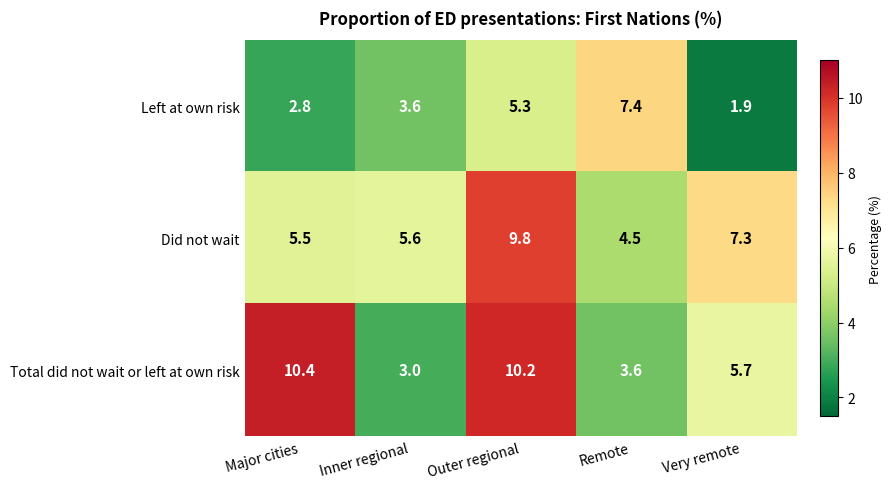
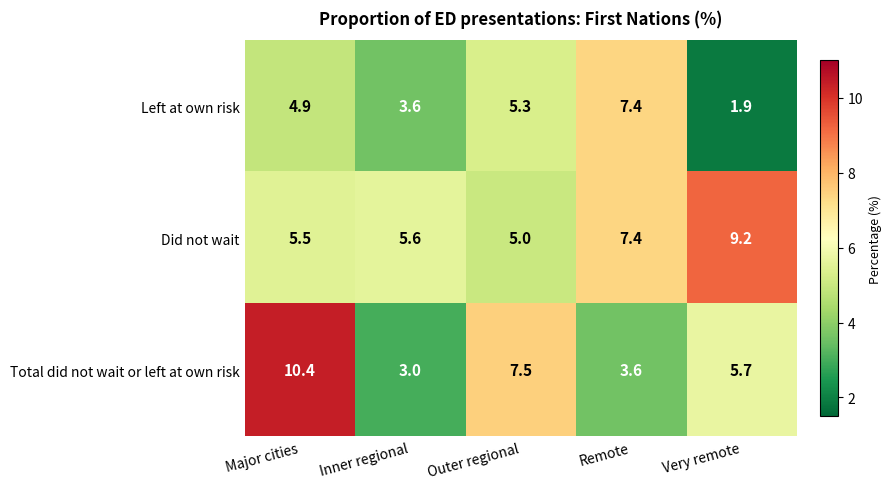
Left at own risk, Major cities: 2.8 -> 4.9
Did not wait, Outer regional: 9.8 -> 5.0
Did not wait, Remote: 4.5 -> 7.4
Did not wait, Very remote: 7.3 -> 9.2
Total did not wait or left at own risk, Outer regional: 10.2 -> 7.5
